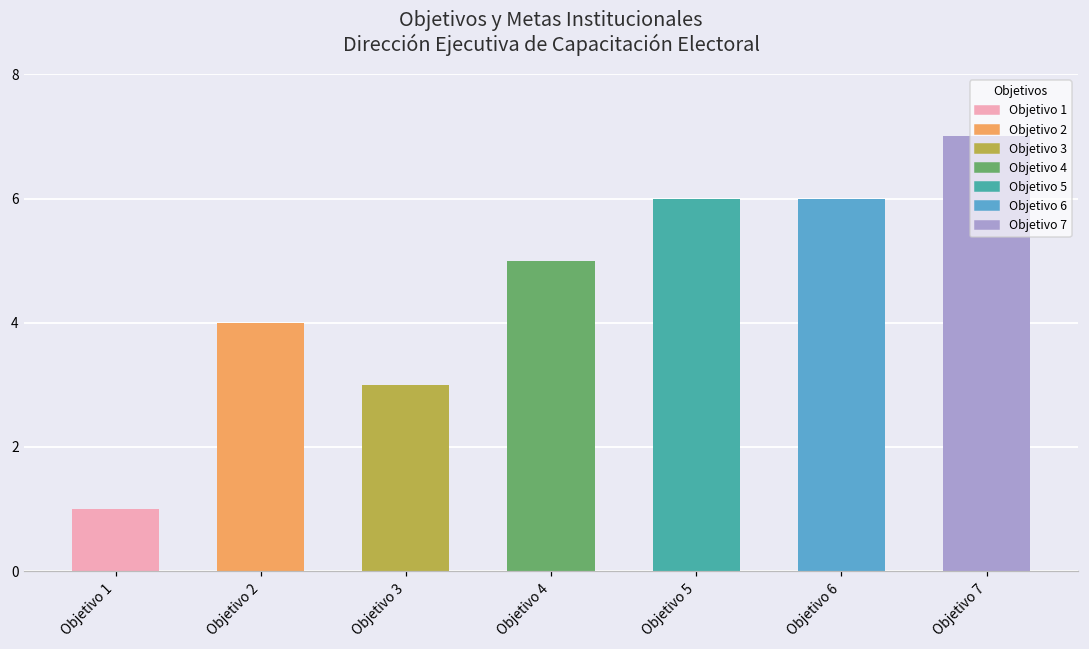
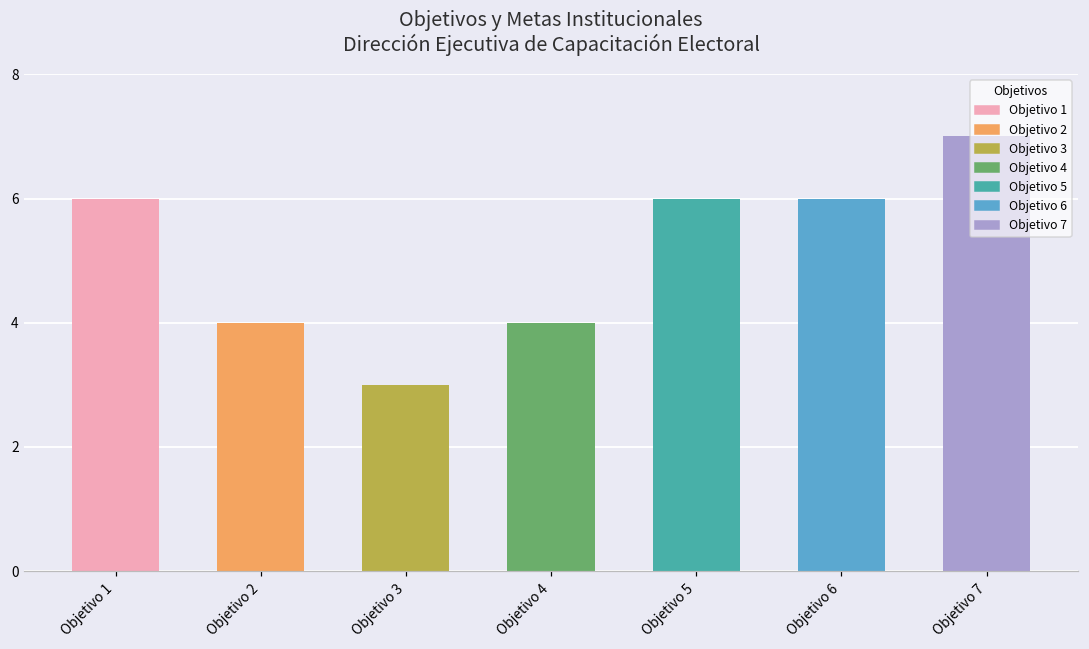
Objetivo 1: 1 -> 6
Objetivo 4: 5 -> 4
